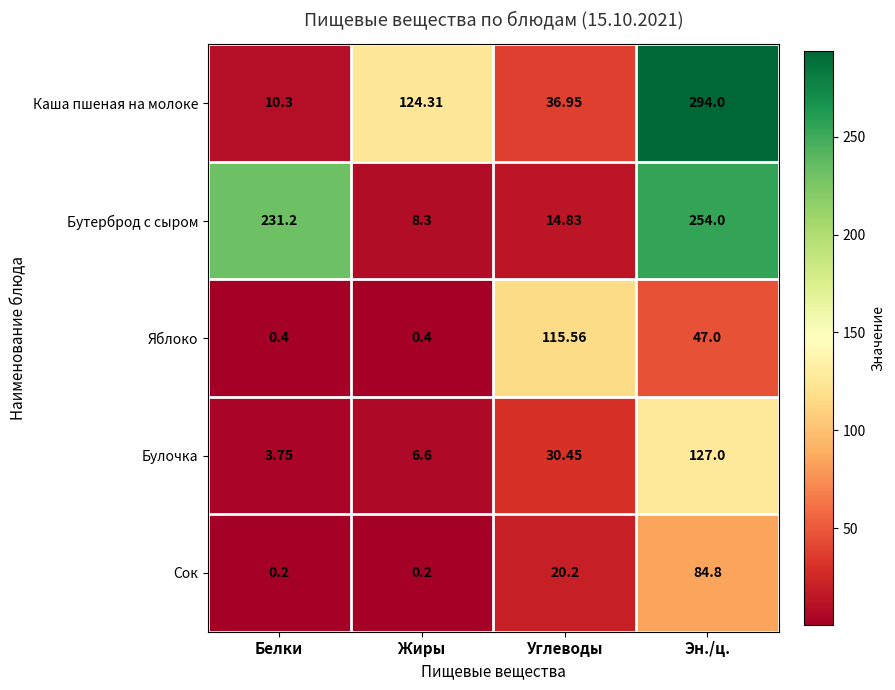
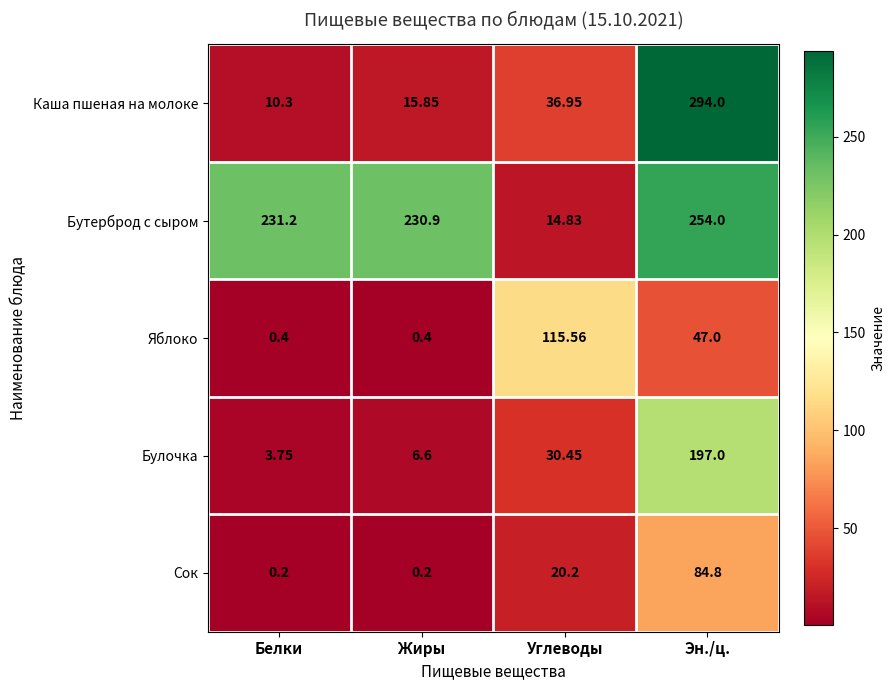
Каша пшеная на молоке, Жиры: 124.31 -> 15.85
Бутерброд с сыром, Жиры: 8.3 -> 230.9
Булочка, Эн./ц.: 127.0 -> 197.0
